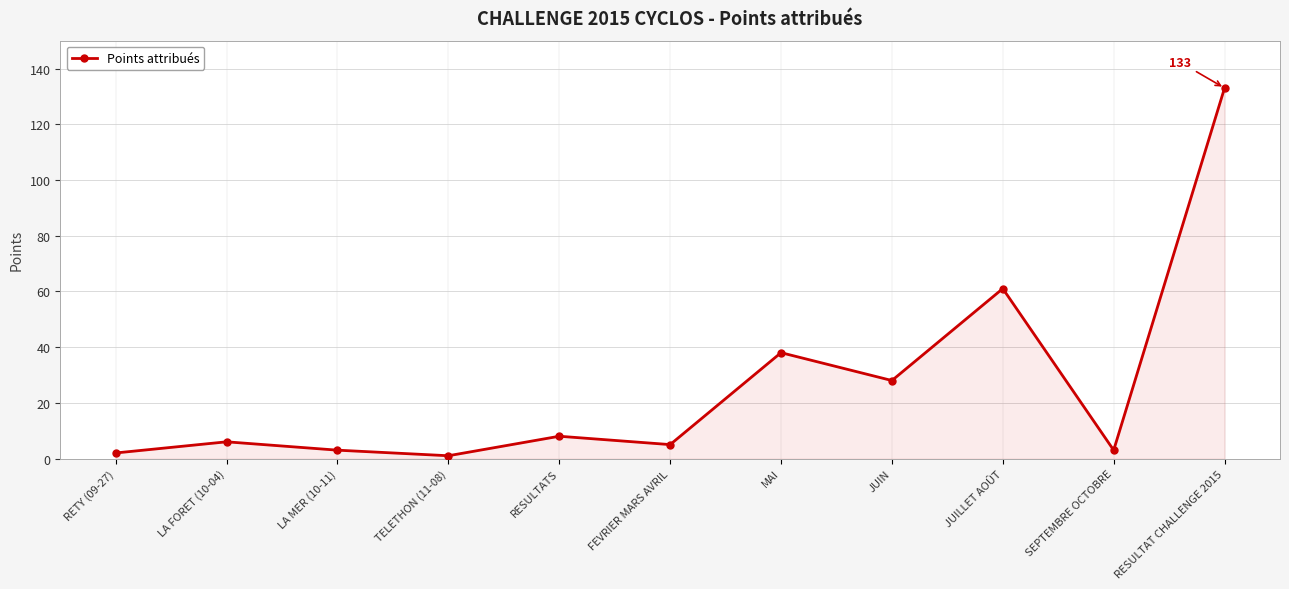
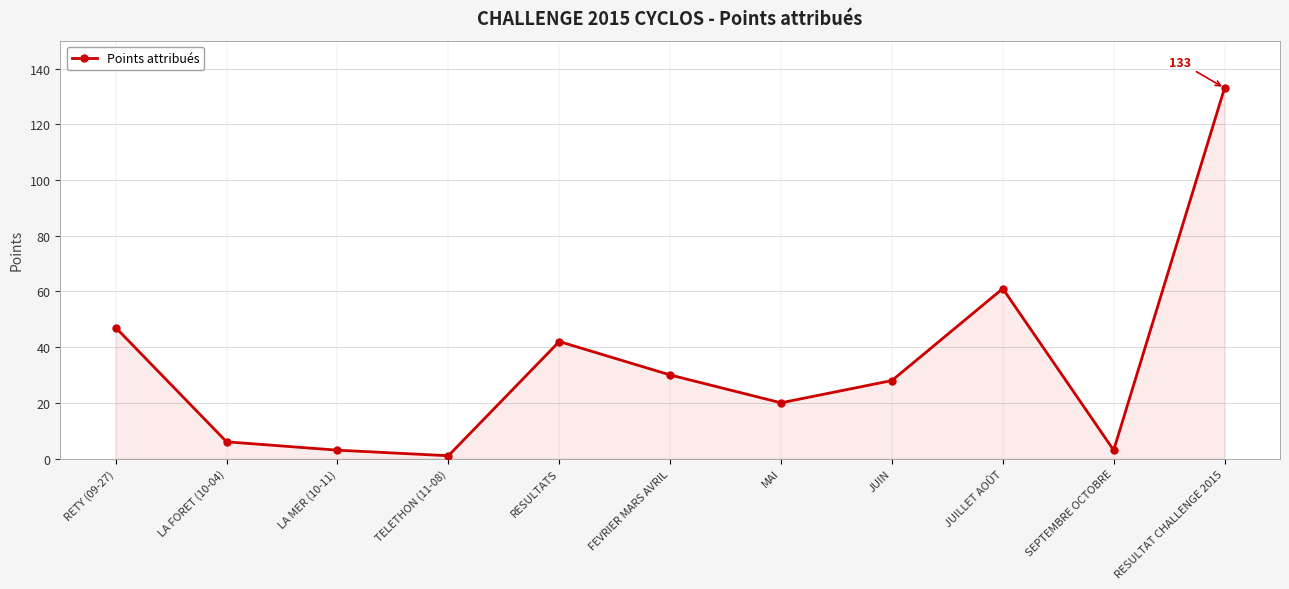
RETY (09-27): 2 -> 47
RESULTATS: 8 -> 42
FEVRIER MARS AVRIL: 5 -> 30
MAI: 38 -> 20
